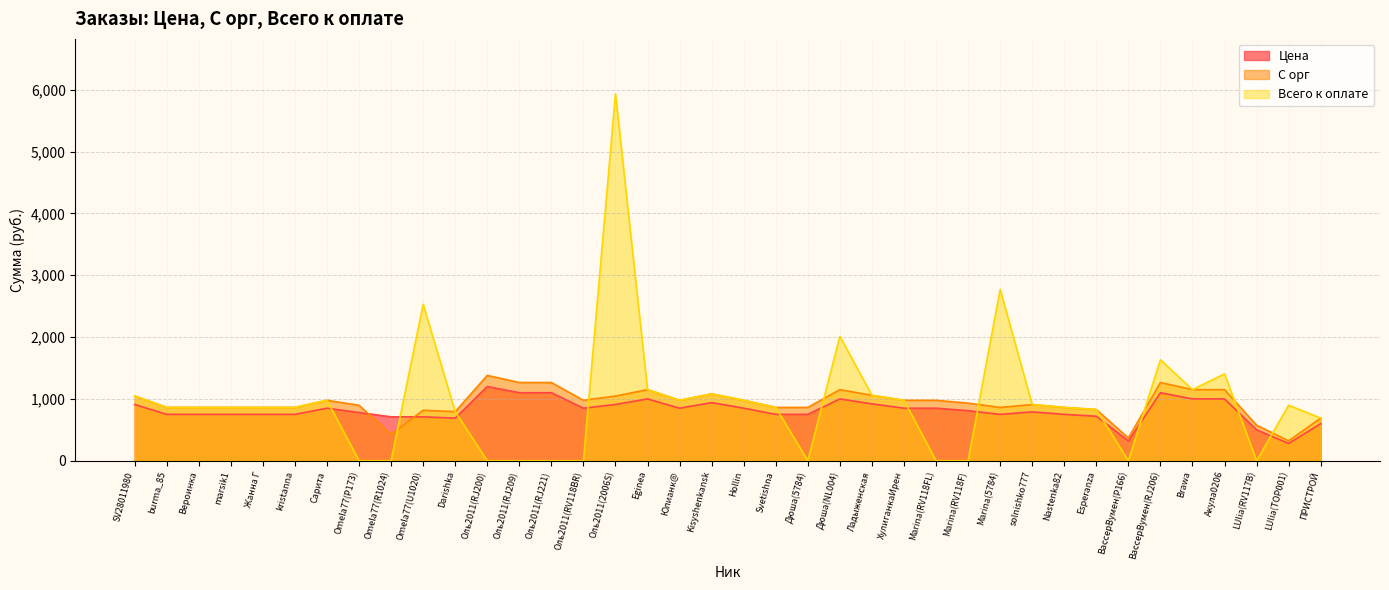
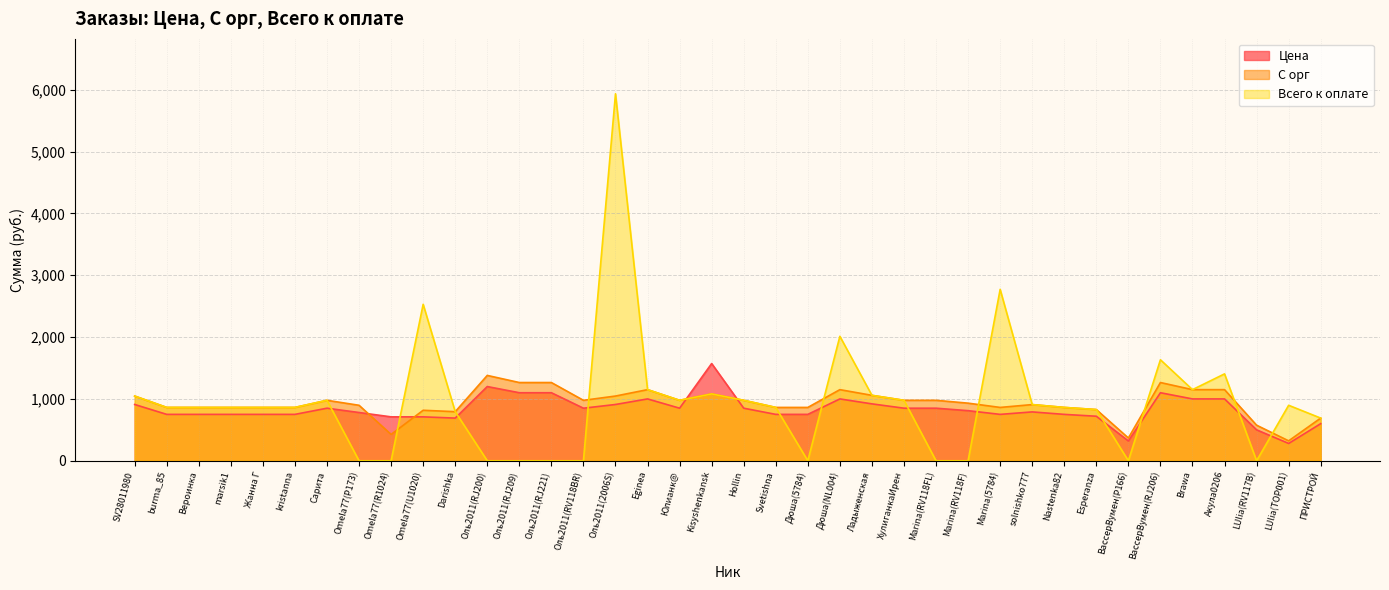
Цена, Kisyshenkansk: 900 -> 1,600
